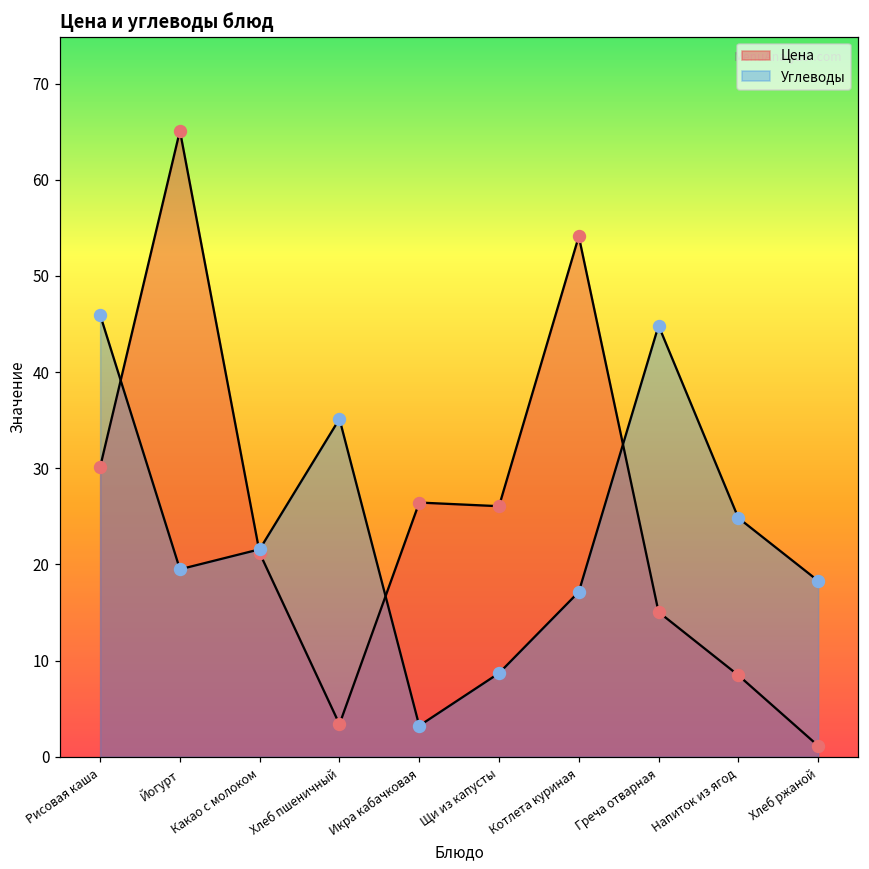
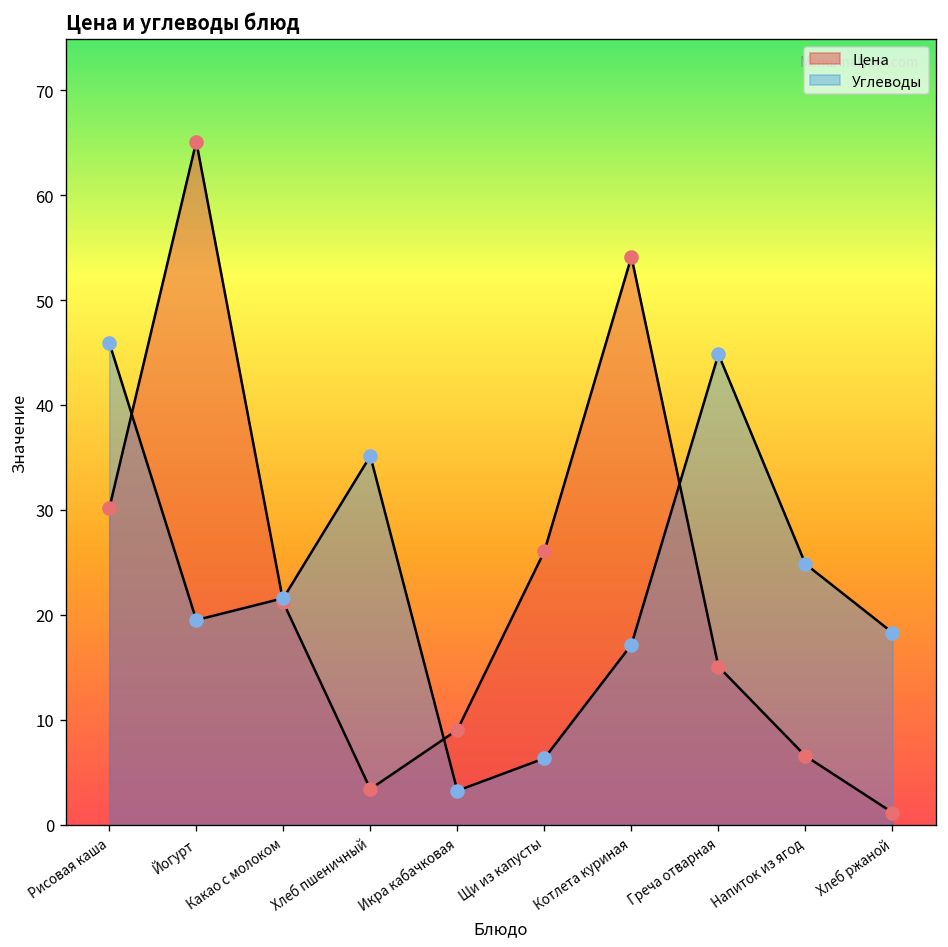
Цена, Икра кабачковая: 26 -> 9
Углеводы, Щи из капусты: 9 -> 6
Цена, Напиток из ягод: 8 -> 7
